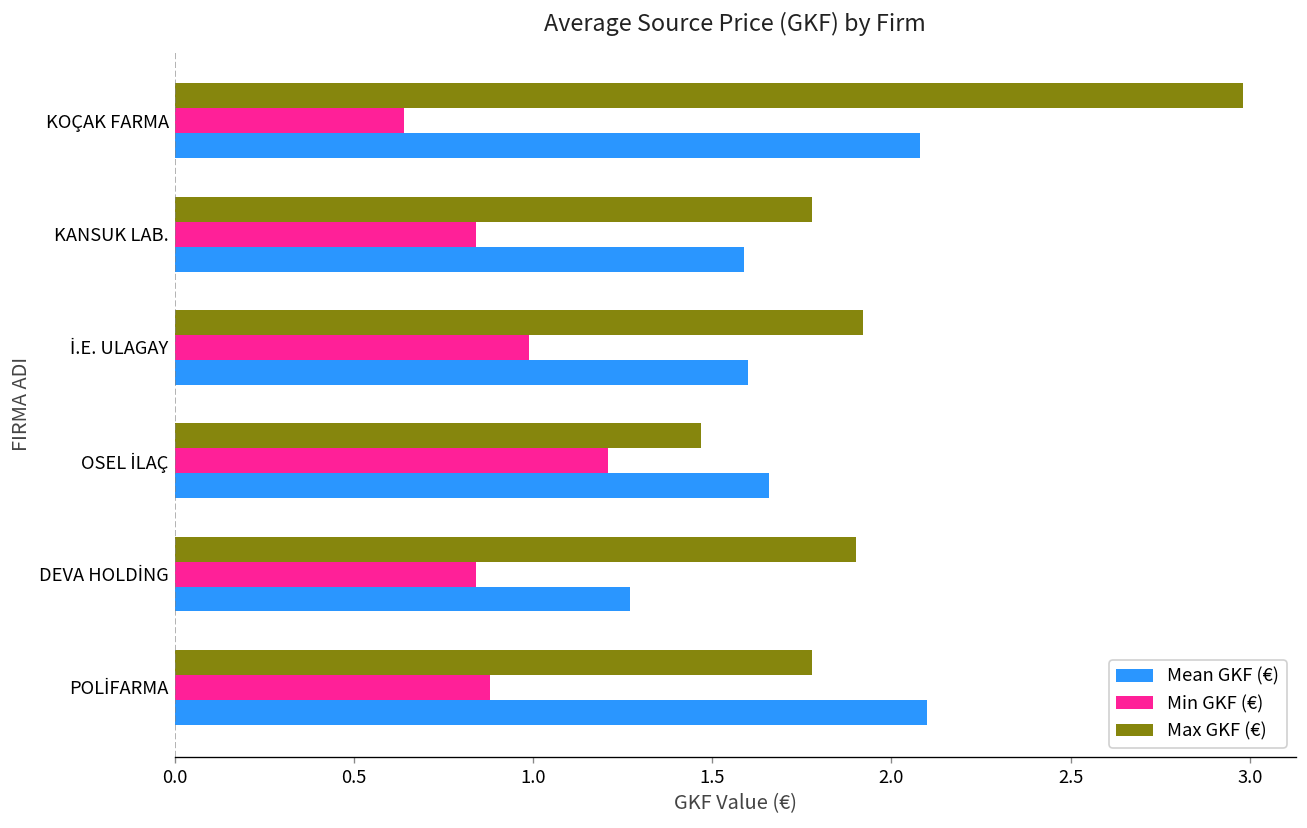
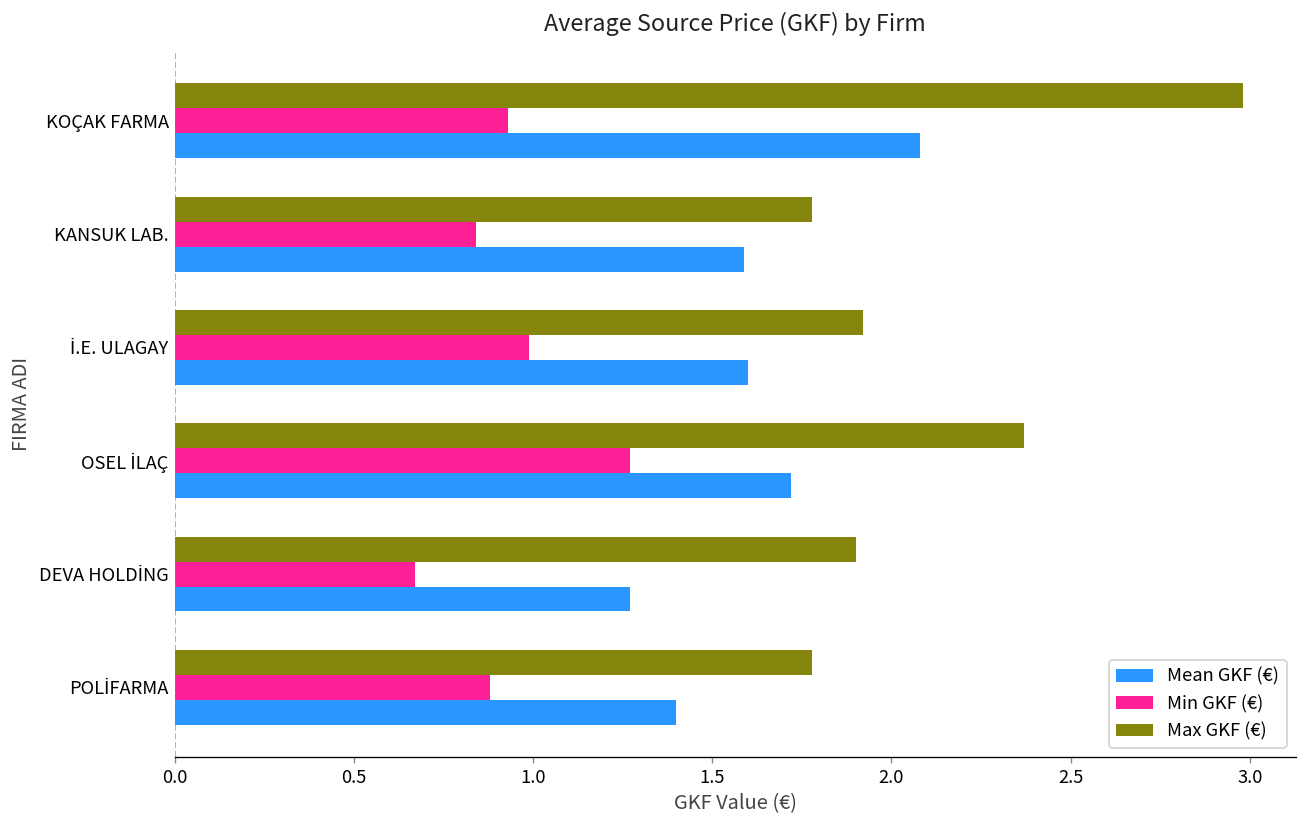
Min GKF (€), KOÇAK FARMA: 0.64 -> 0.93
Max GKF (€), OSEL İLAÇ: 1.47 -> 2.37
Min GKF (€), OSEL İLAÇ: 1.21 -> 1.27
Mean GKF (€), OSEL İLAÇ: 1.66 -> 1.72
Min GKF (€), DEVA HOLDİNG: 0.84 -> 0.67
Mean GKF (€), POLİFARMA: 2.1 -> 1.4
